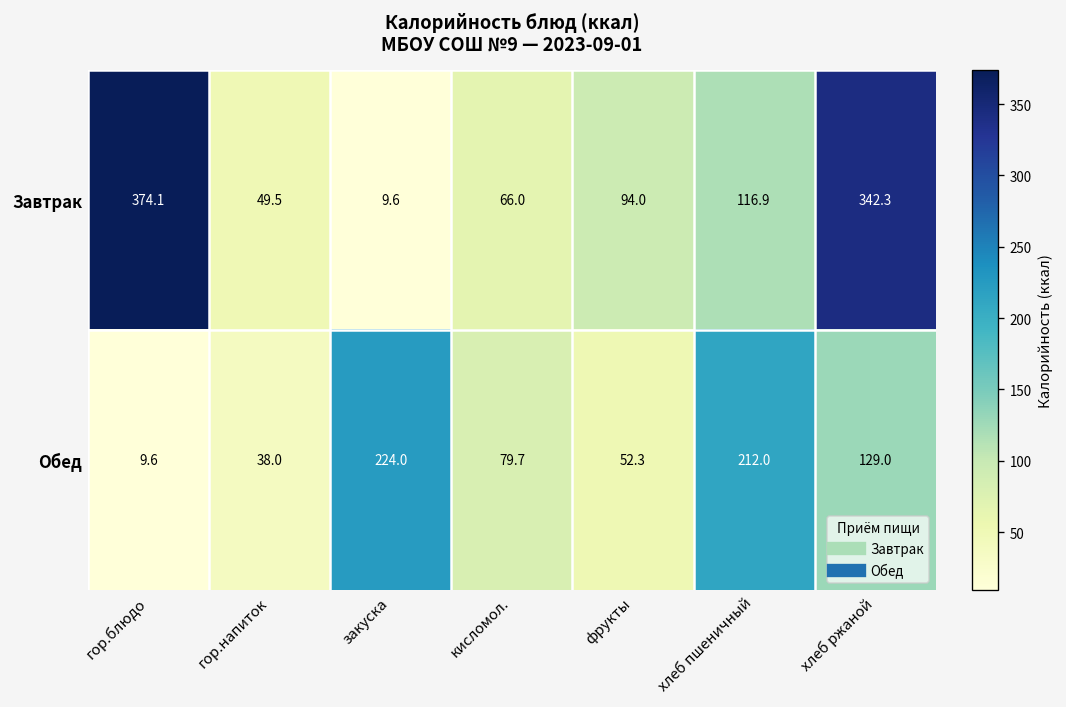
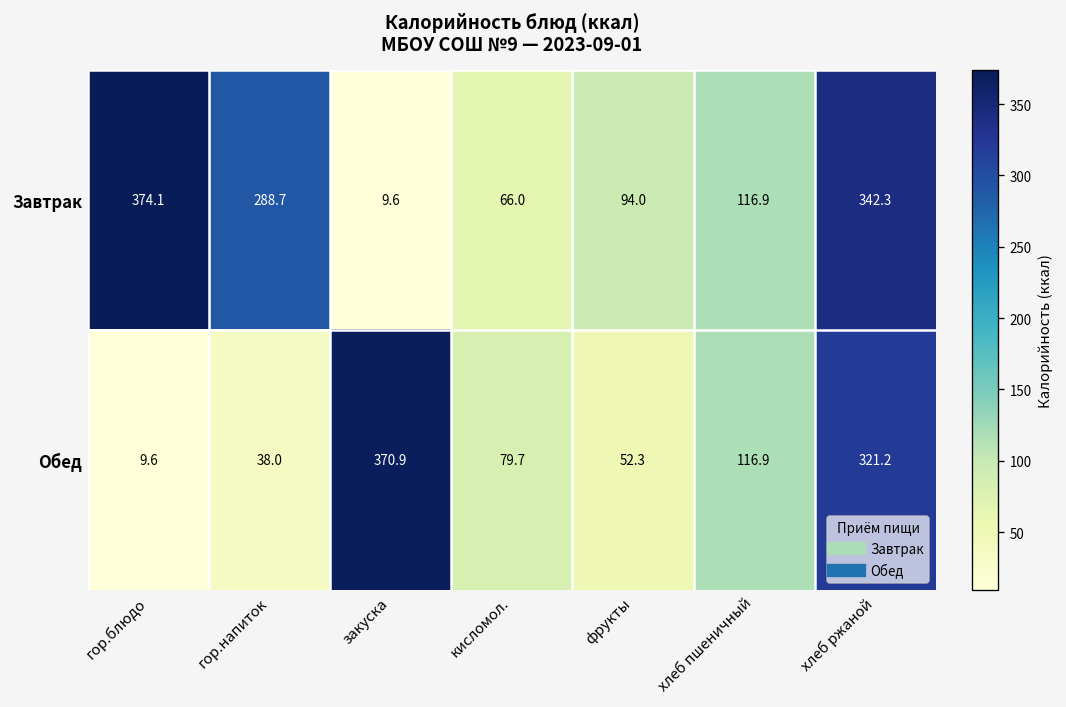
Завтрак, гор.напиток: 49.5 -> 288.7
Обед, закуска: 224.0 -> 370.9
Обед, хлеб пшеничный: 212.0 -> 116.9
Обед, хлеб ржаной: 129.0 -> 321.2
